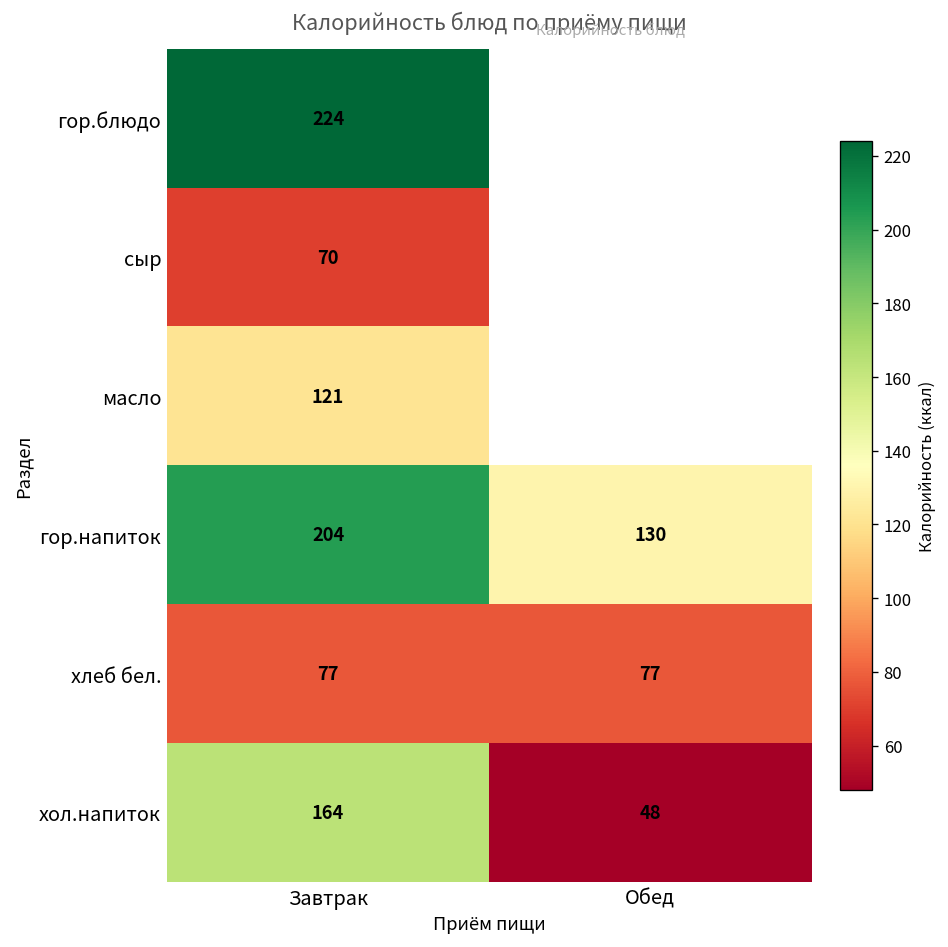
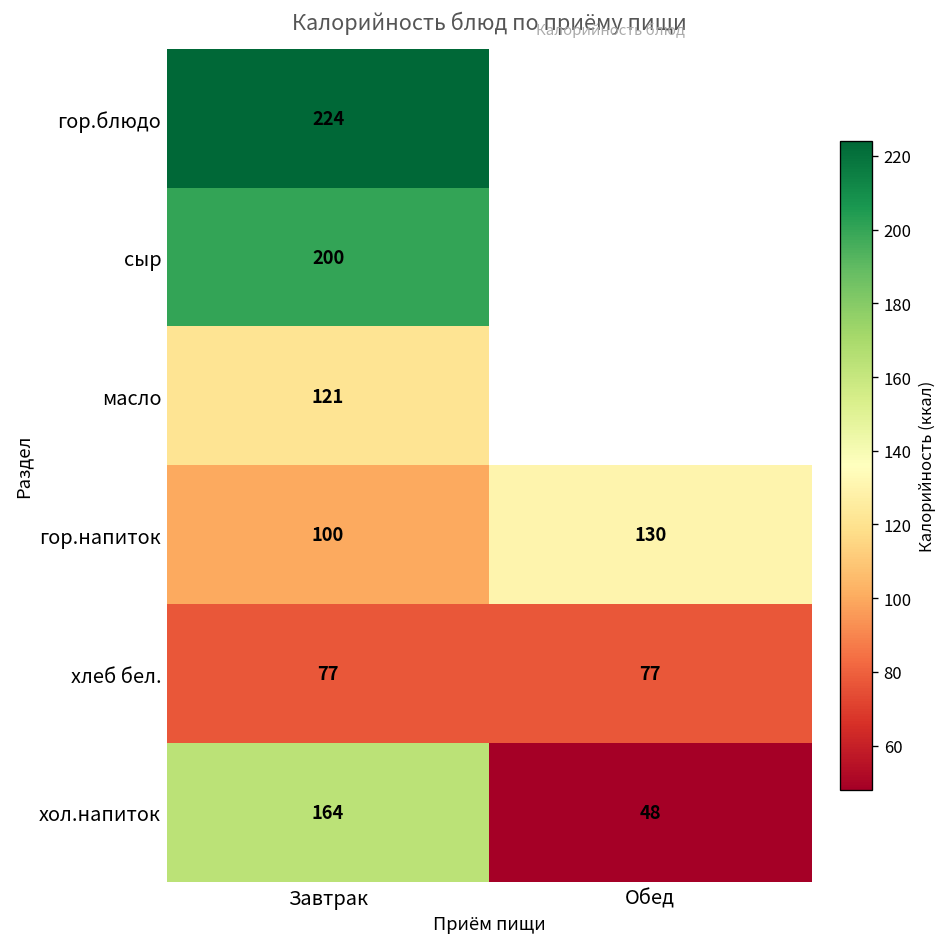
сыр, Завтрак: 70 -> 200
гор.напиток, Завтрак: 204 -> 100
